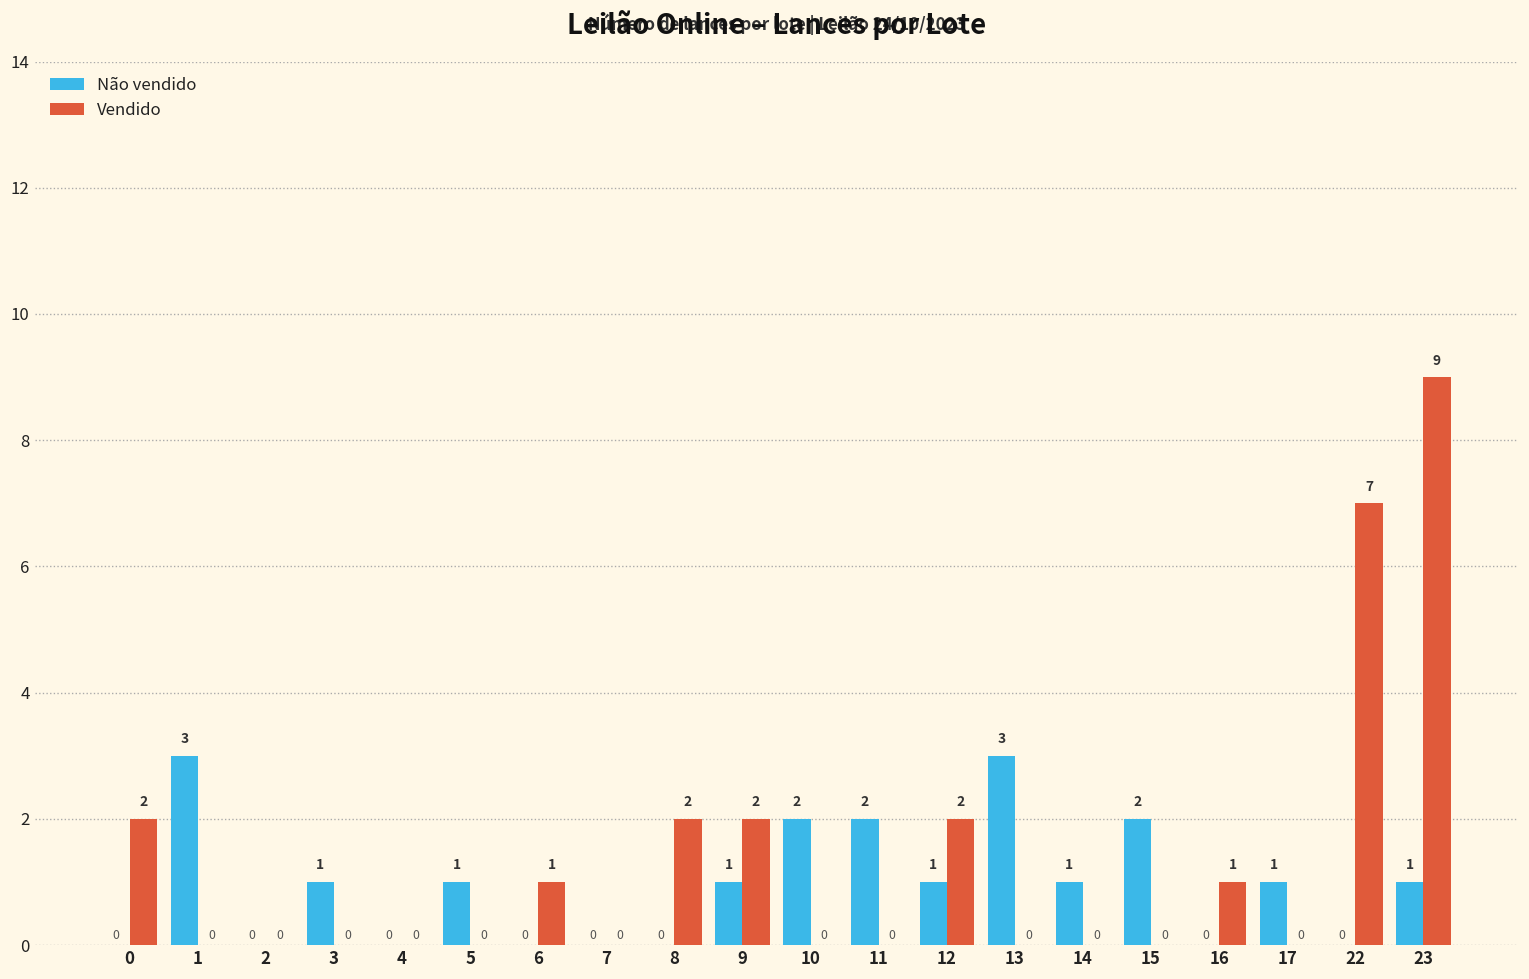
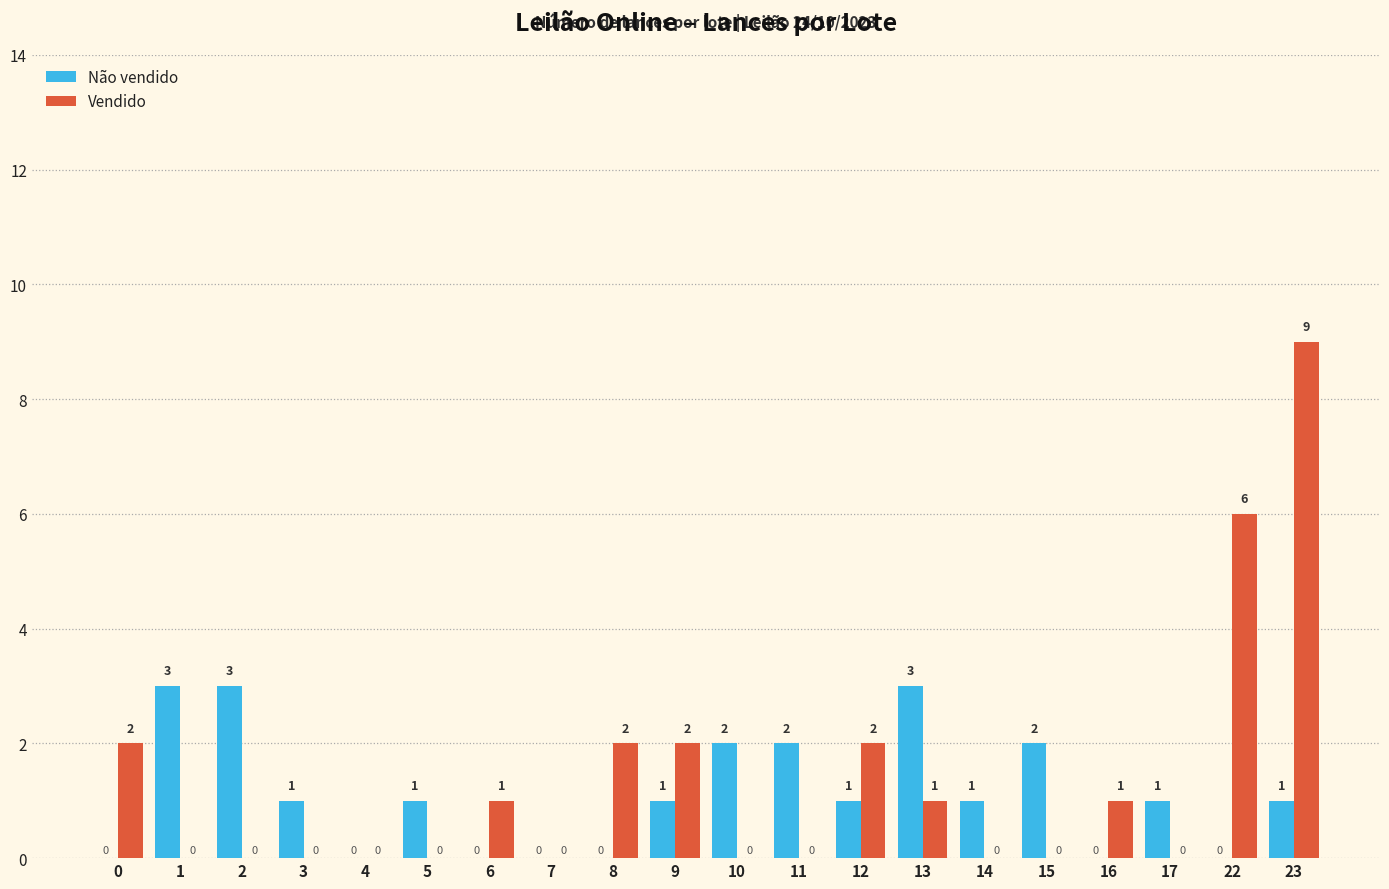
Não vendido, 2: 0 -> 3
Vendido, 13: 0 -> 1
Vendido, 22: 7 -> 6
